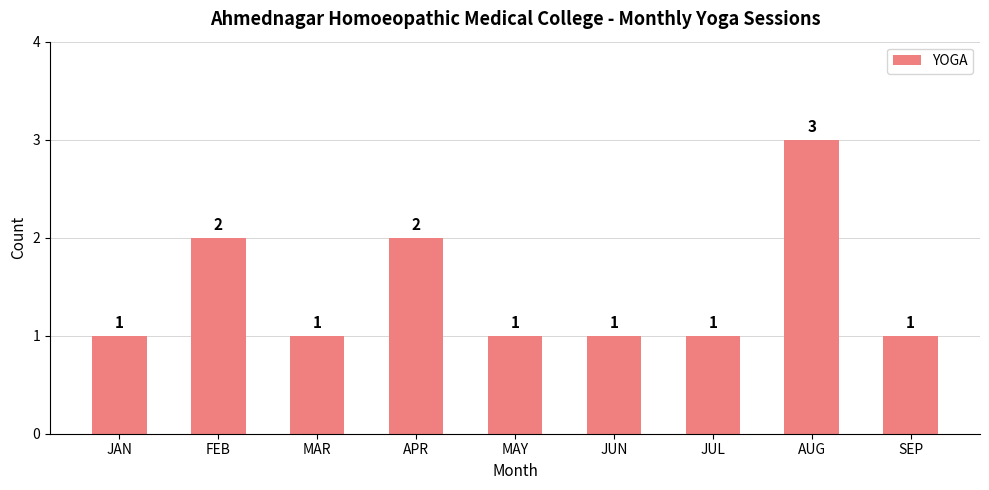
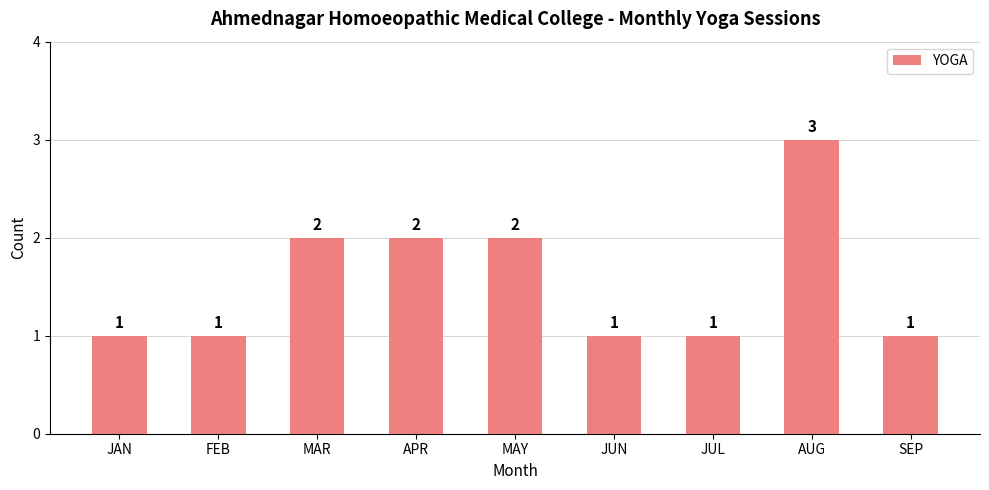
FEB: 2 -> 1
MAR: 1 -> 2
MAY: 1 -> 2
